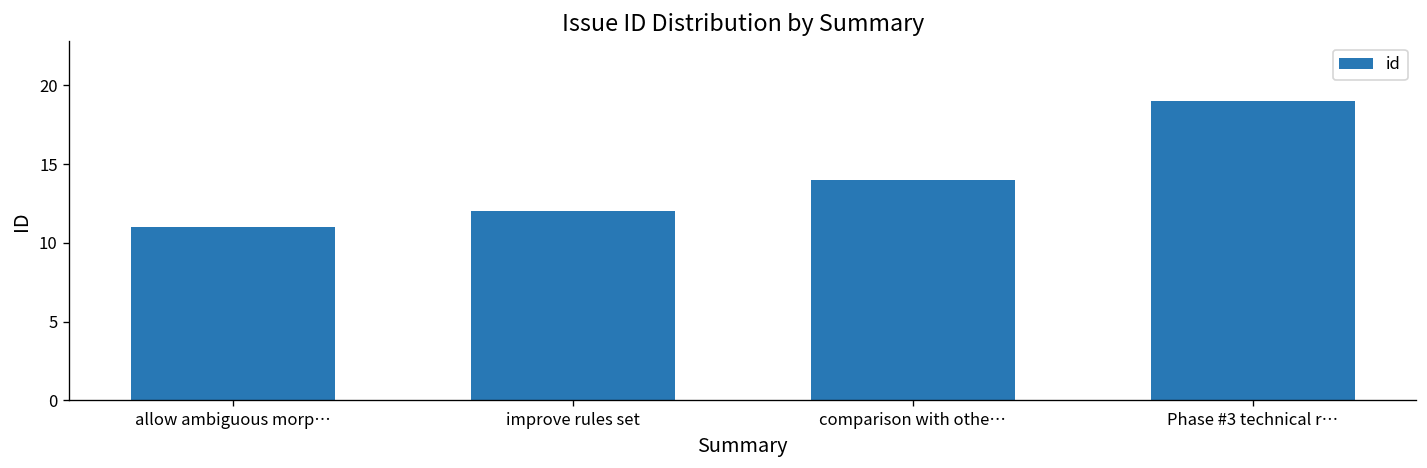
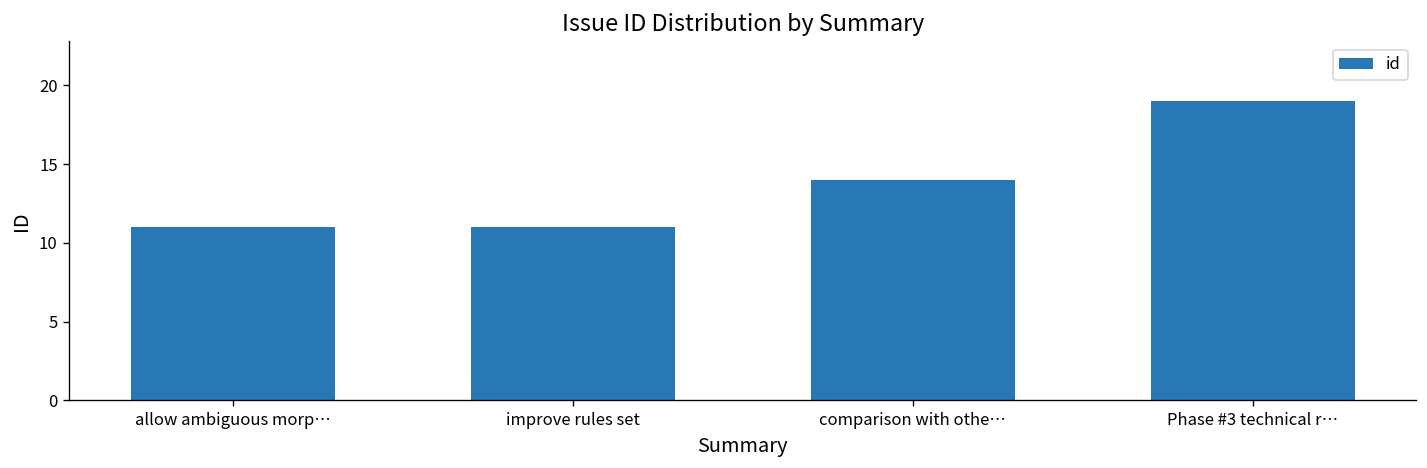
improve rules set: 12 -> 11
